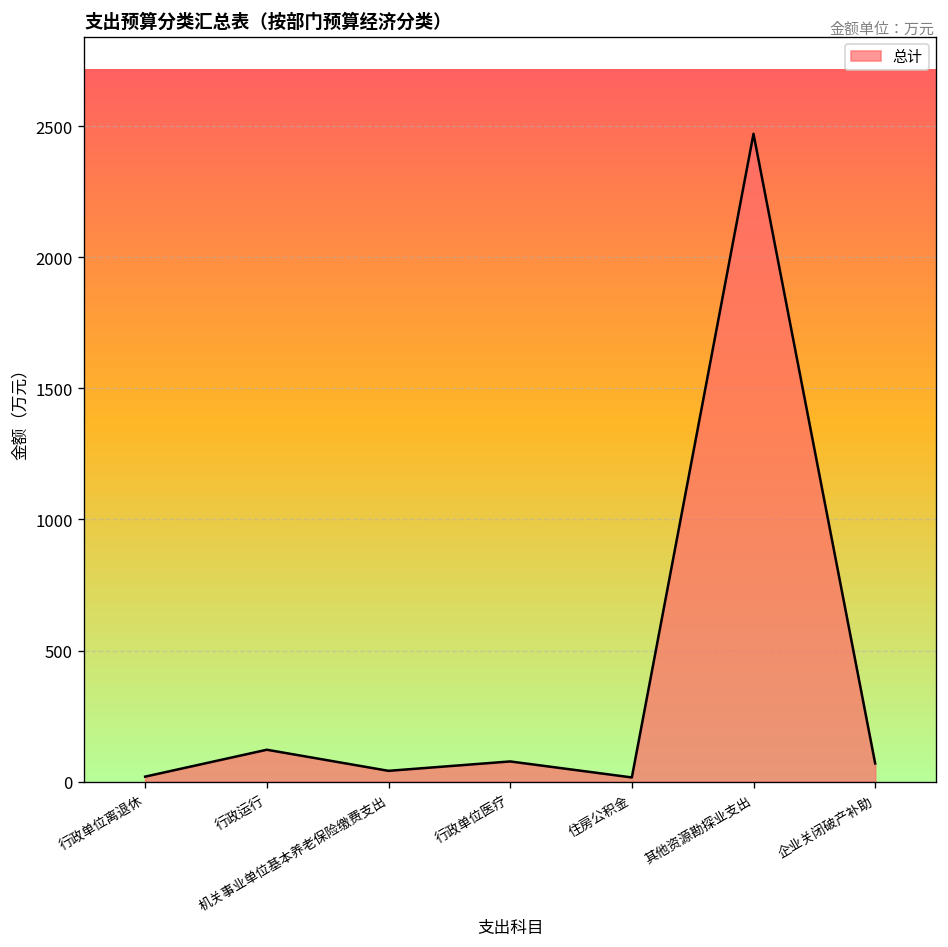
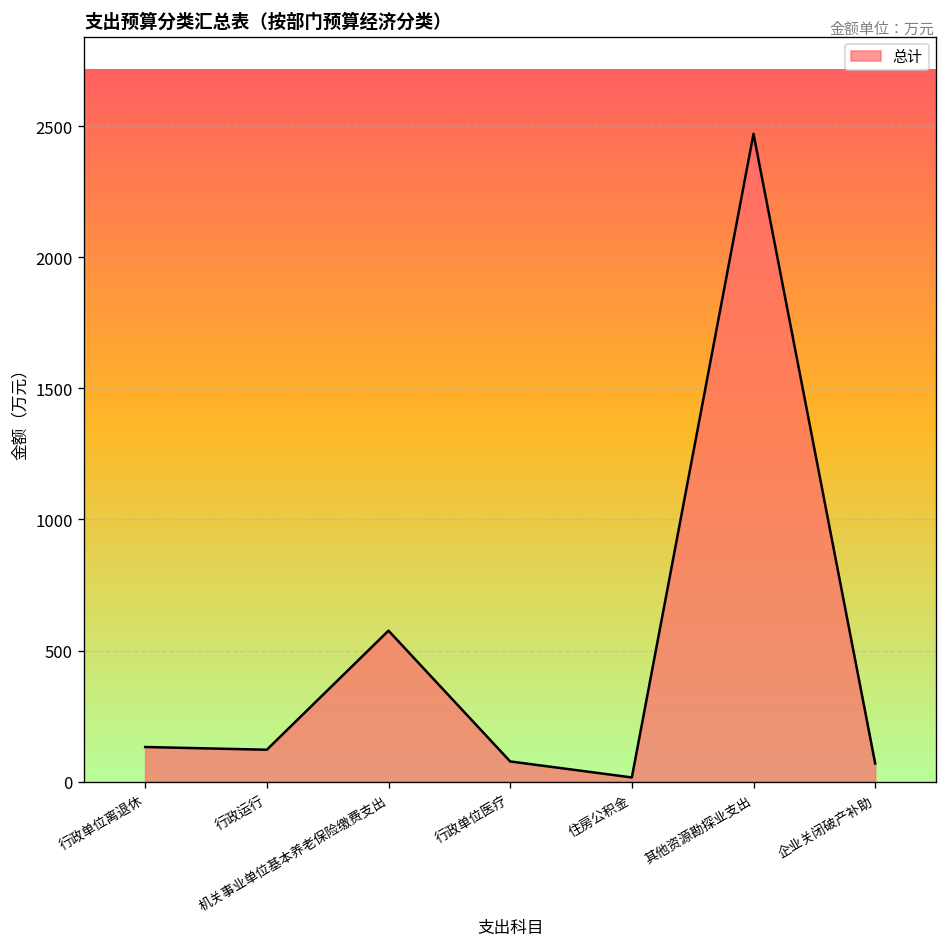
行政单位离退休: 20 -> 130
机关事业单位基本养老保险缴费支出: 40 -> 580
